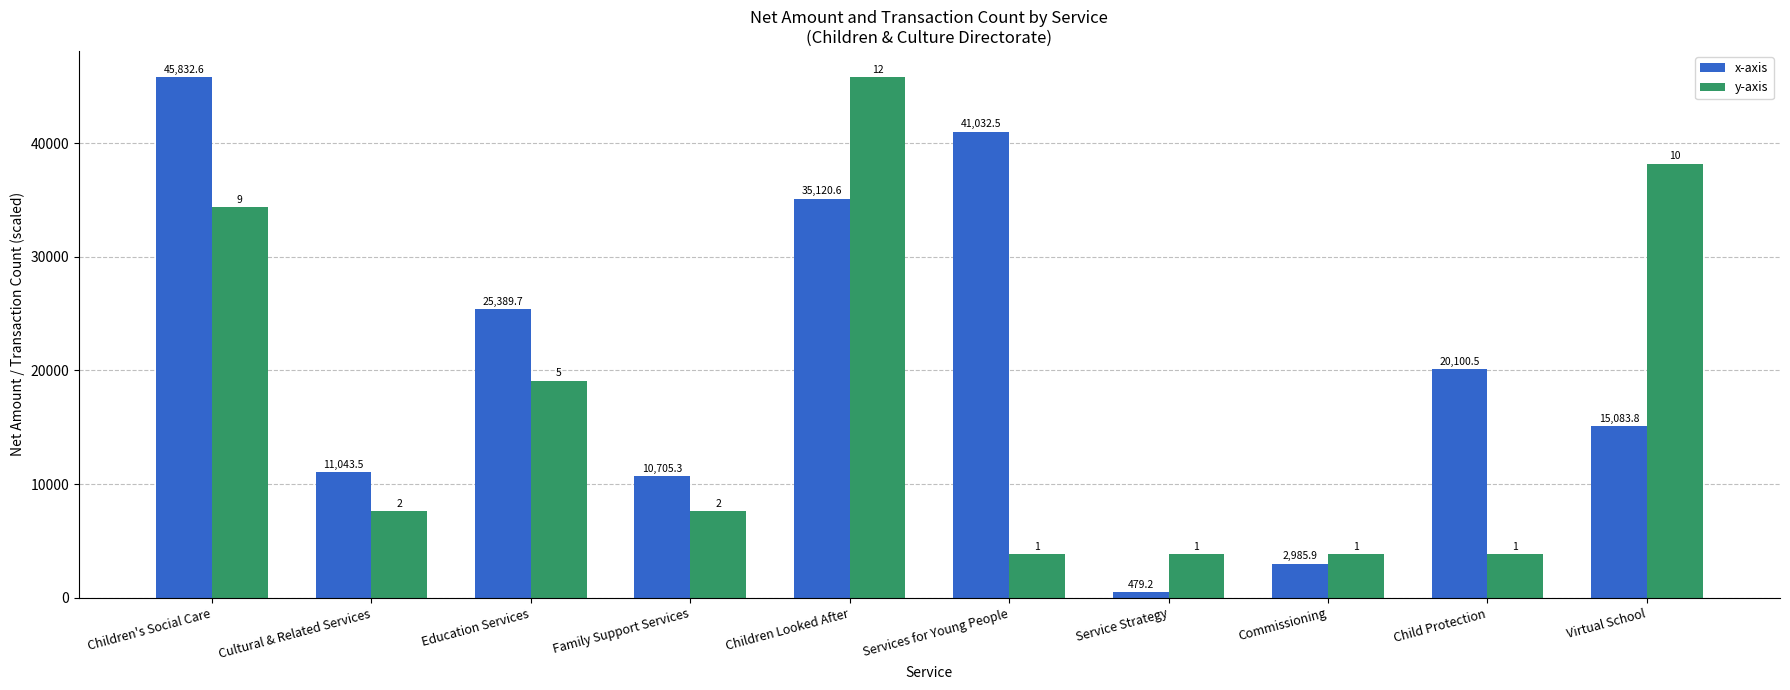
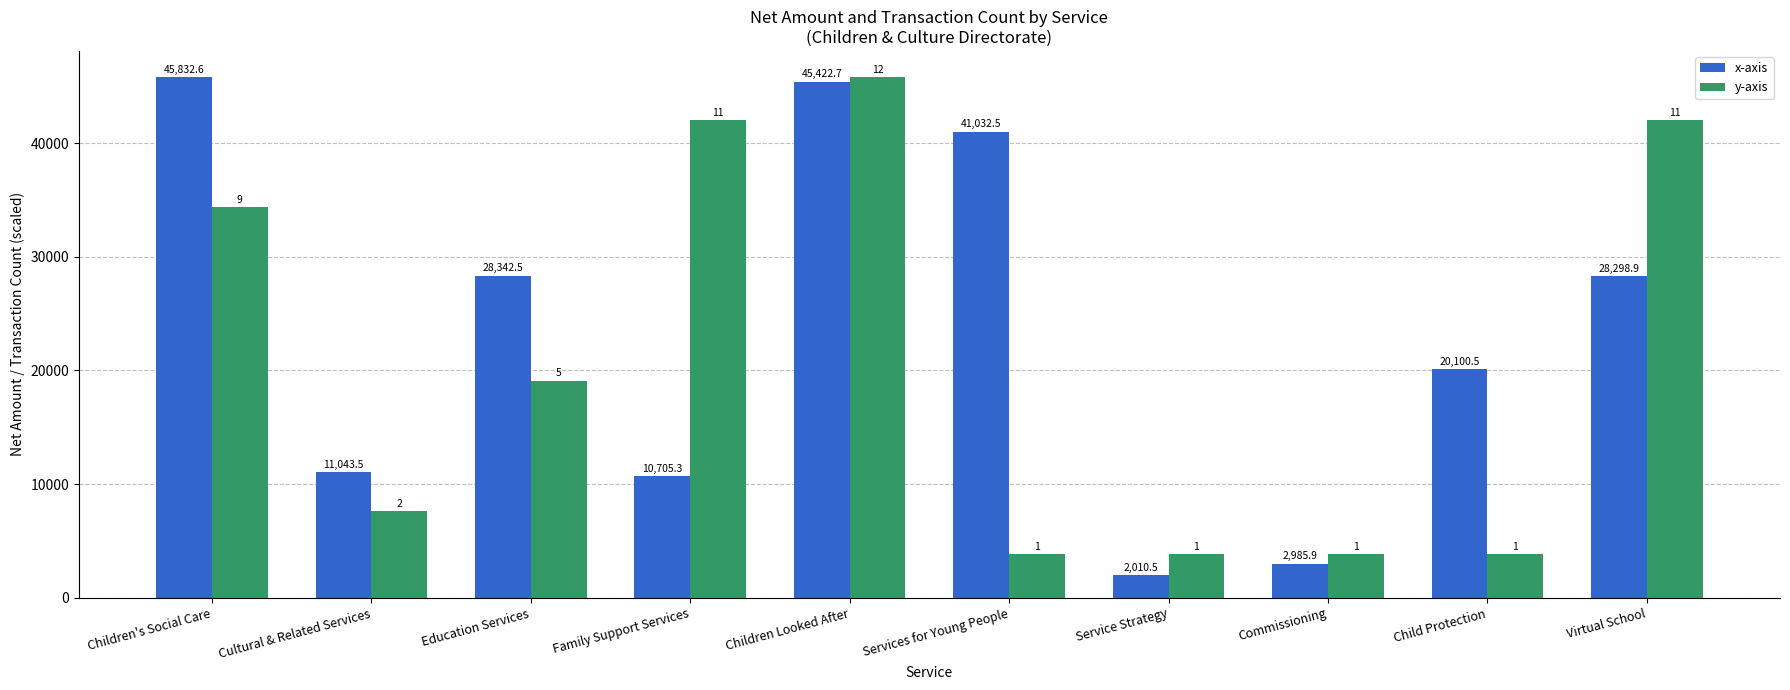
x-axis, Education Services: 25,389.7 -> 28,342.5
y-axis, Family Support Services: 2 -> 11
x-axis, Children Looked After: 35,120.6 -> 45,422.7
x-axis, Service Strategy: 479.2 -> 2,010.5
x-axis, Virtual School: 15,083.8 -> 28,298.9
y-axis, Virtual School: 10 -> 11
